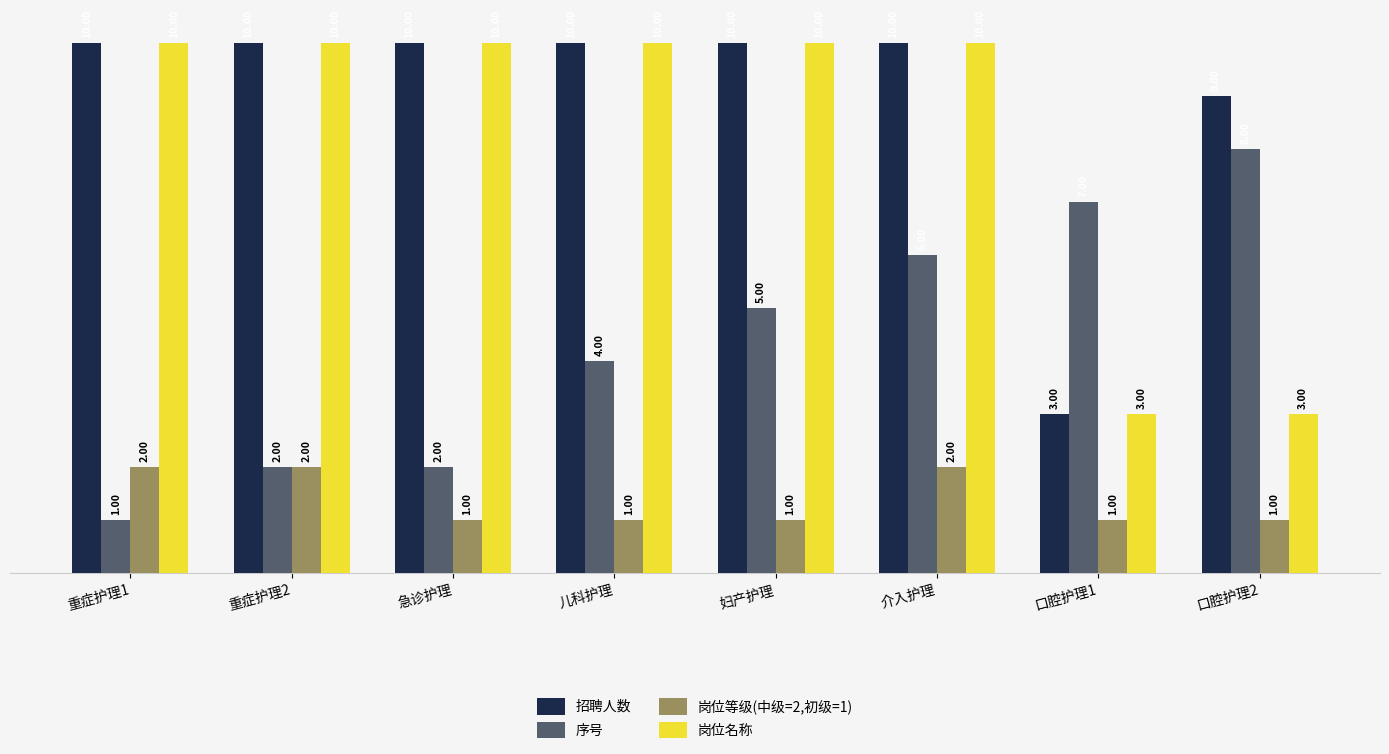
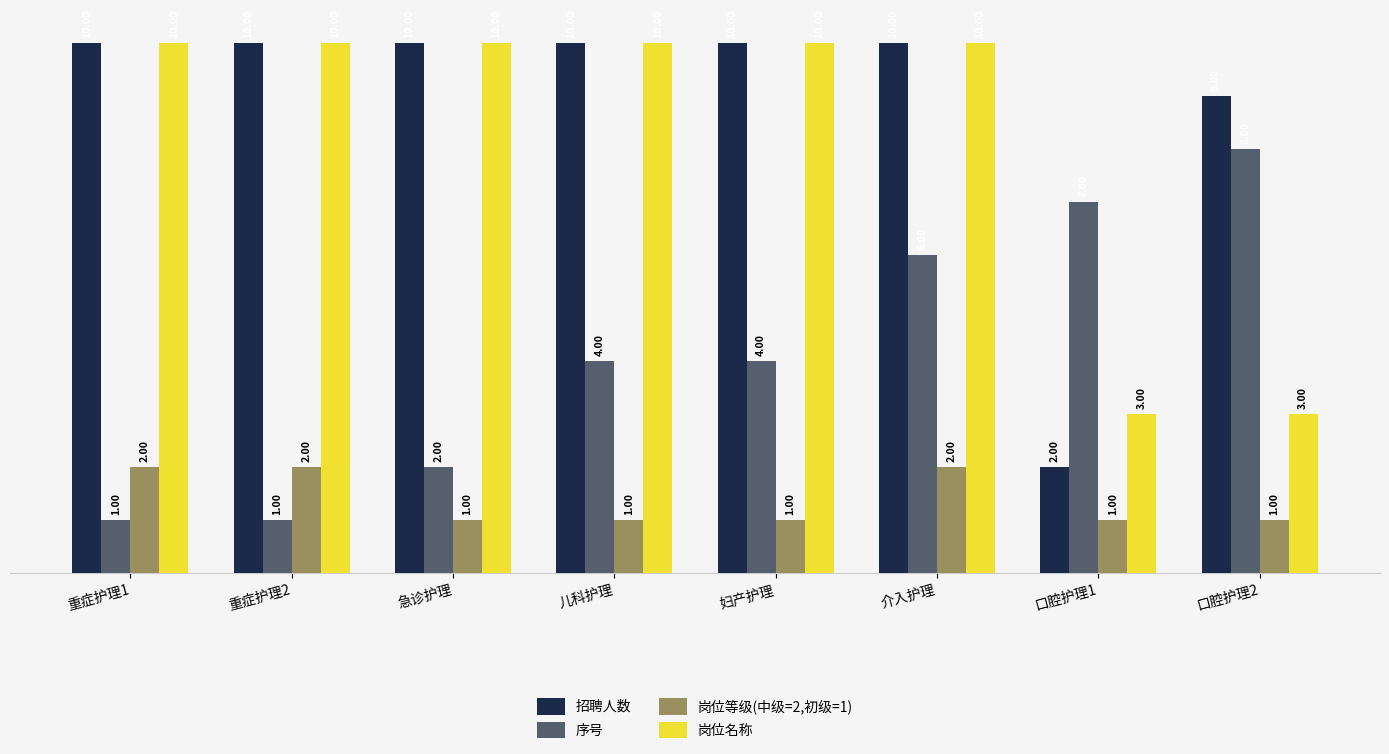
序号, 重症护理2: 2.00 -> 1.00
序号, 妇产护理: 5.00 -> 4.00
招聘人数, 口腔护理1: 3.00 -> 2.00
